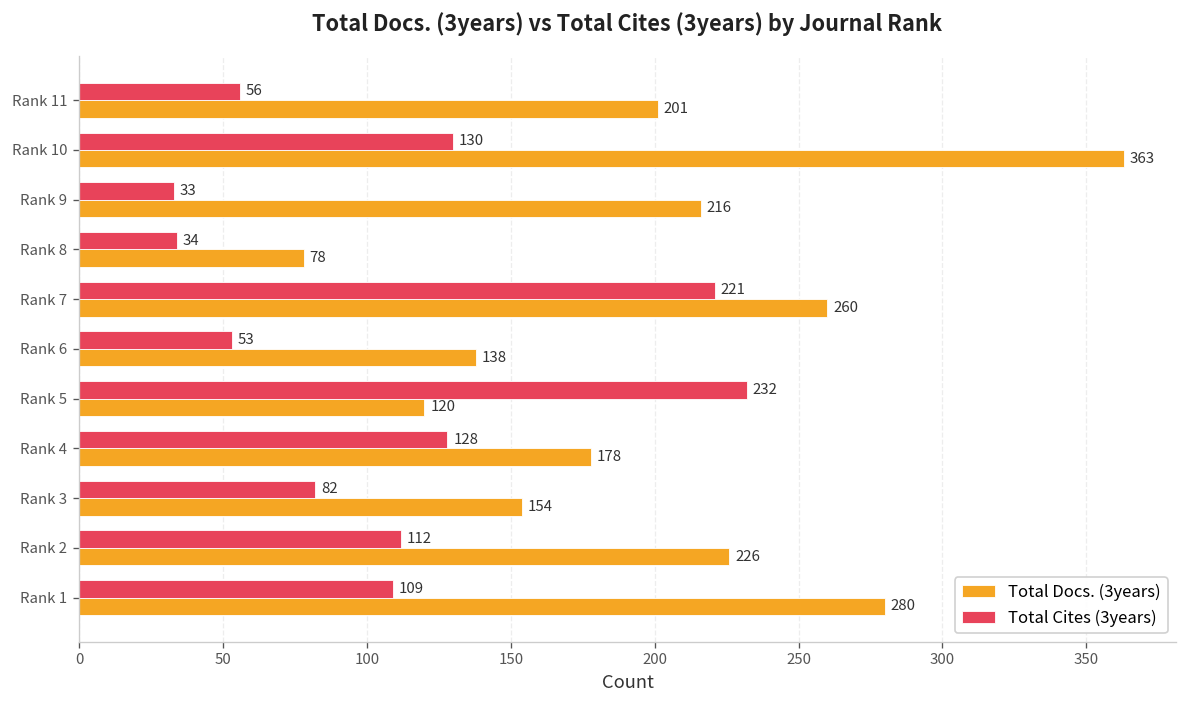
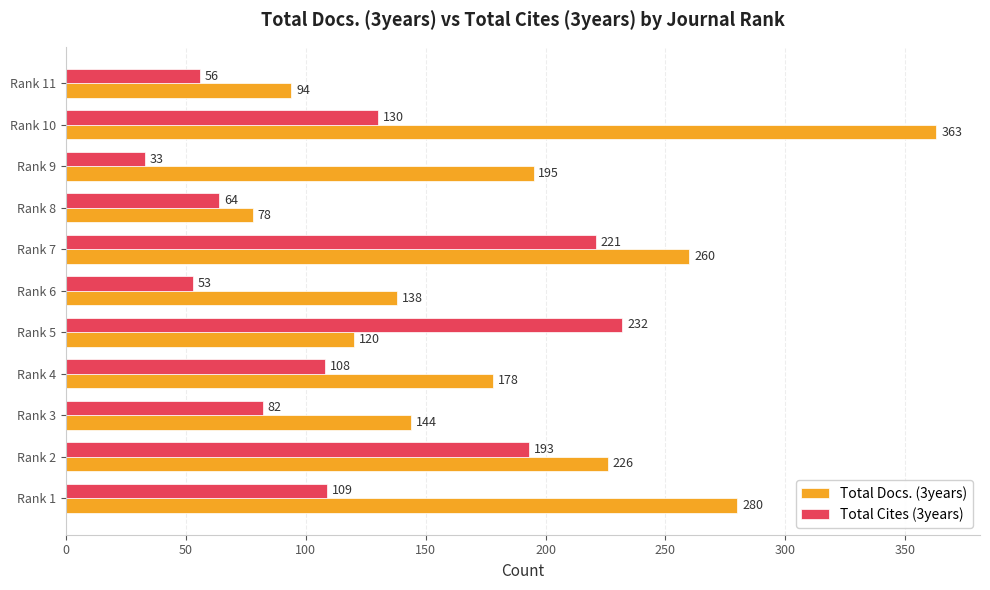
Total Docs. (3years), Rank 11: 201 -> 94
Total Docs. (3years), Rank 9: 216 -> 195
Total Cites (3years), Rank 8: 34 -> 64
Total Cites (3years), Rank 4: 128 -> 108
Total Docs. (3years), Rank 3: 154 -> 144
Total Cites (3years), Rank 2: 112 -> 193
